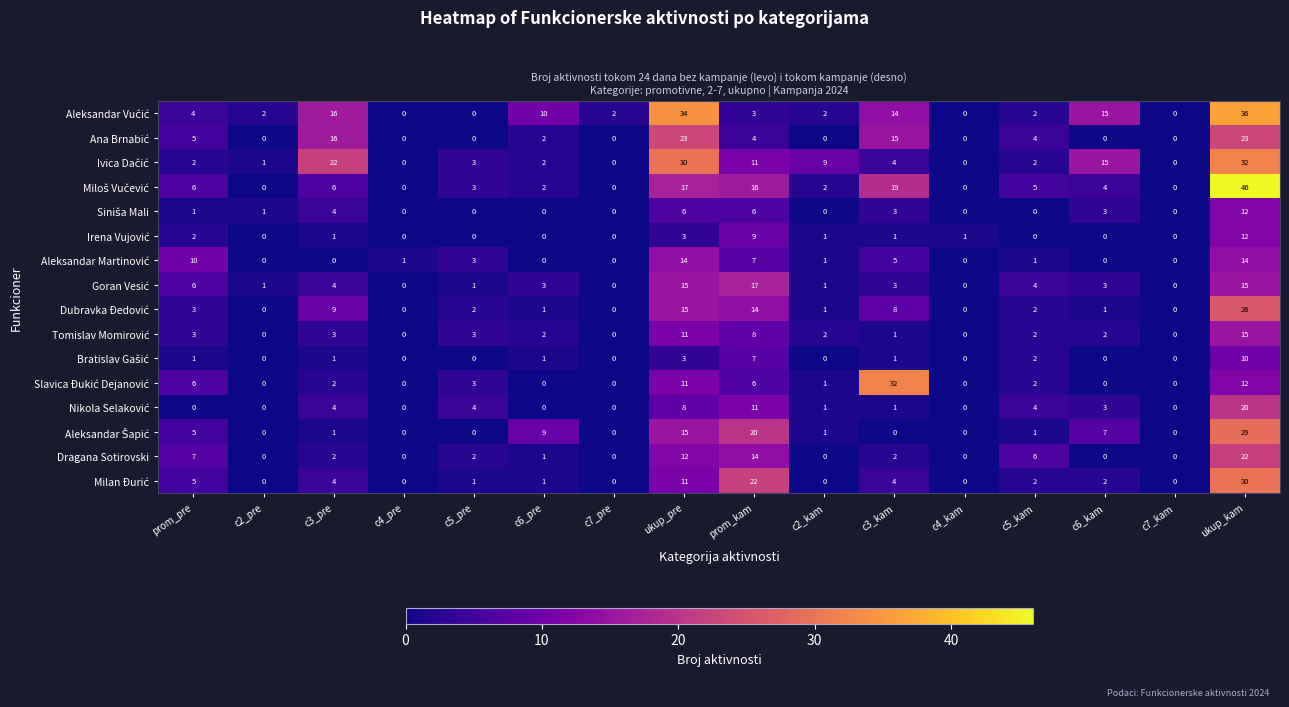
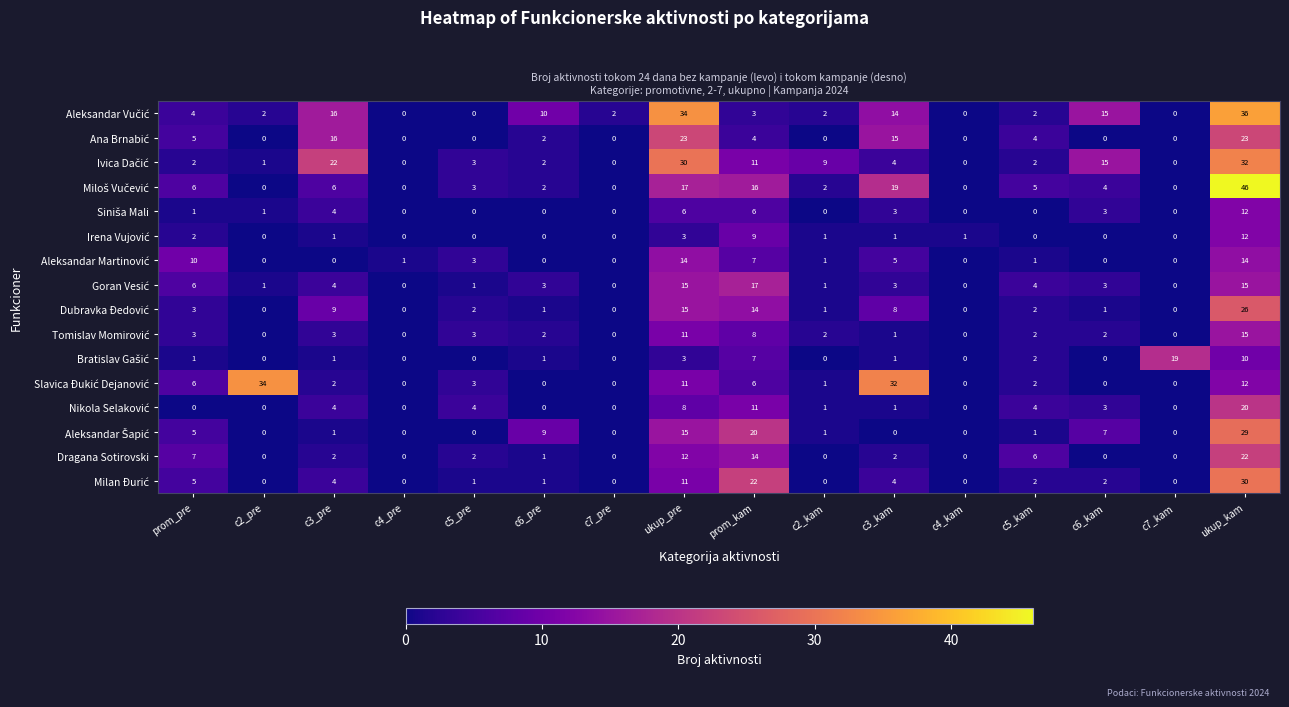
Bratislav Gašić, c7_kam: 0 -> 19
Slavica Đukić Dejanović, c2_pre: 0 -> 34
